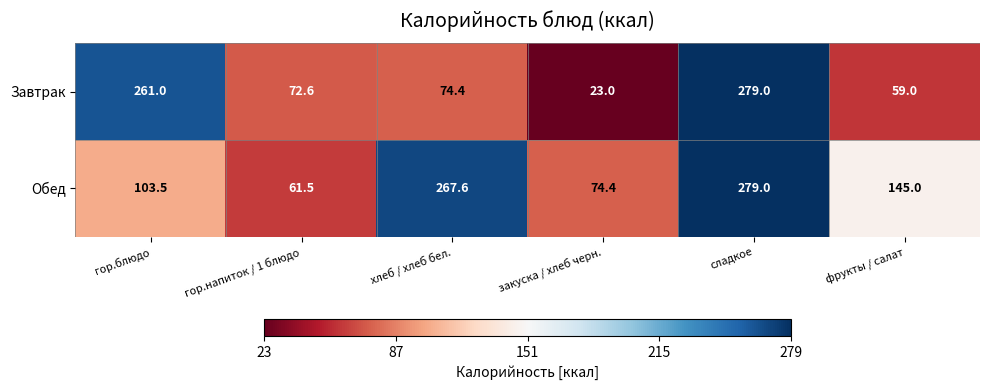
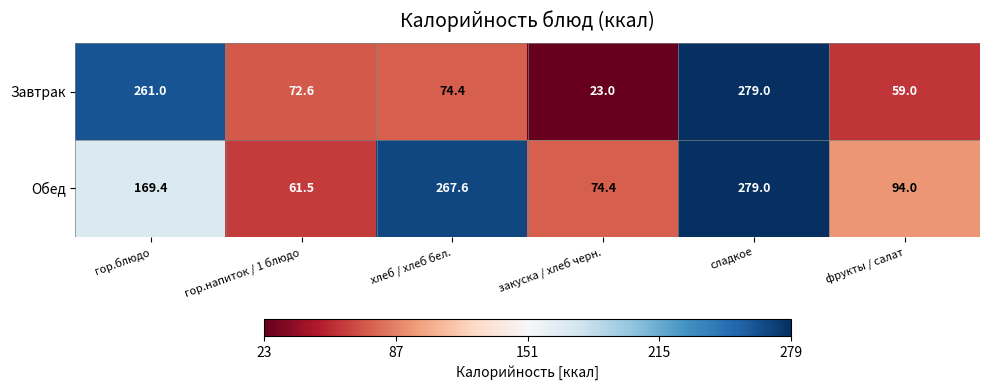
Обед, гор.блюдо: 103.5 -> 169.4
Обед, фрукты / салат: 145.0 -> 94.0
